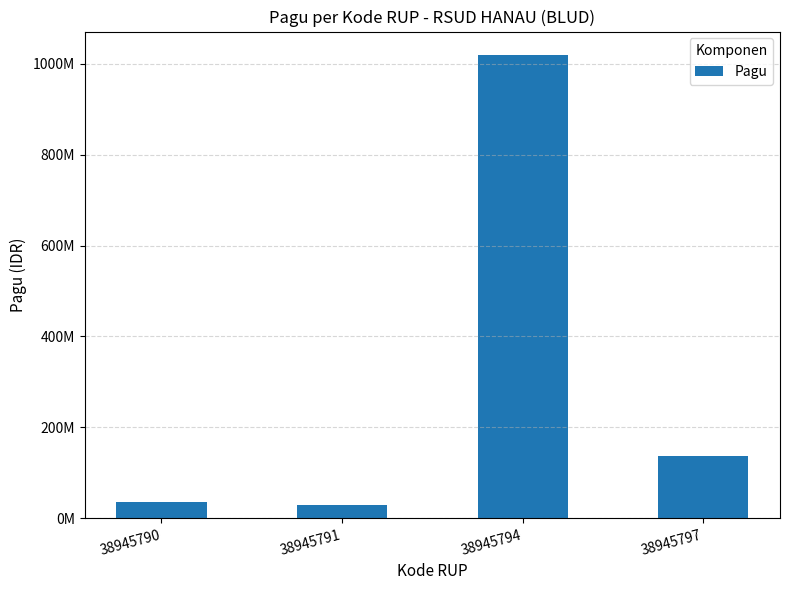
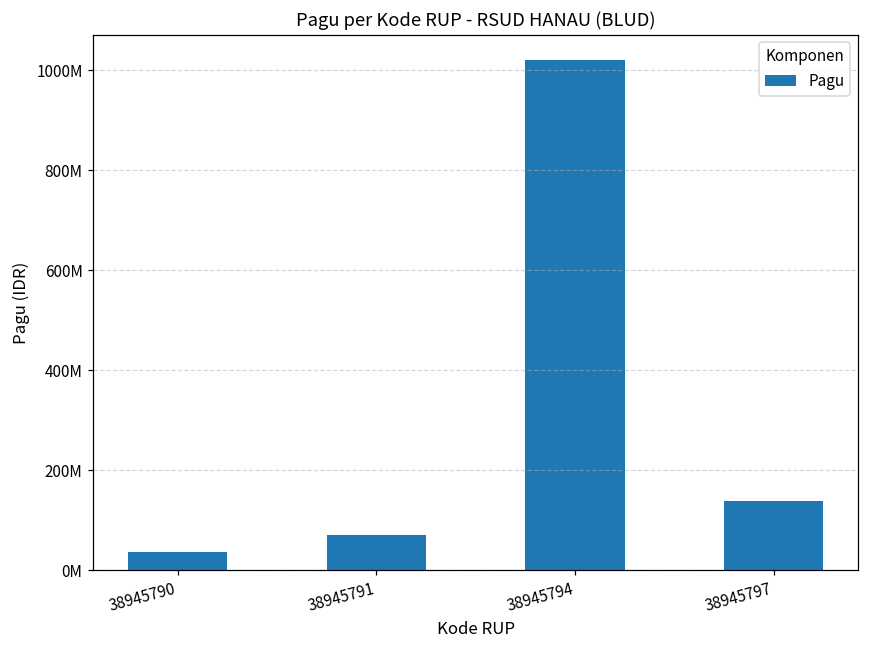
38945791: 30000000 -> 70000000
